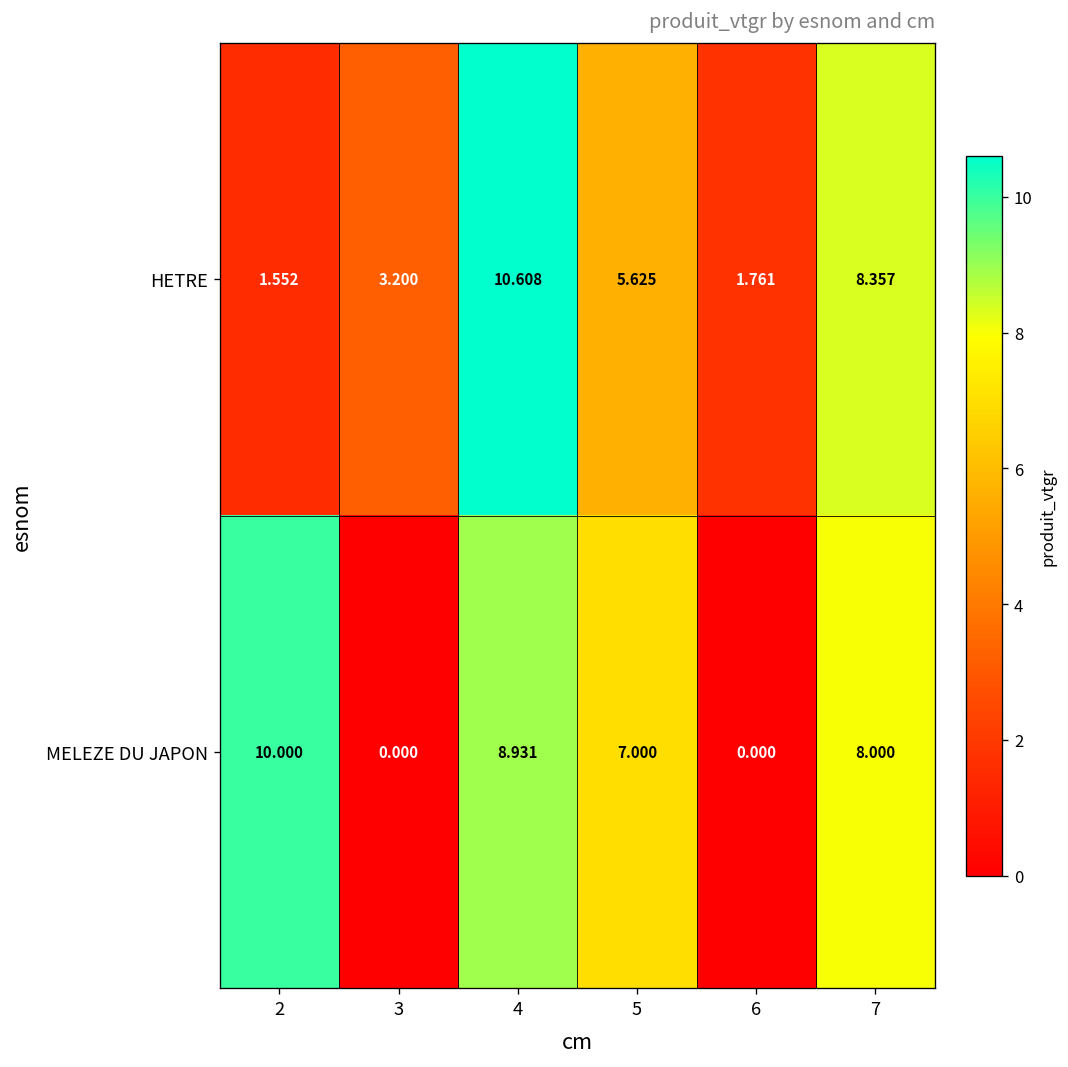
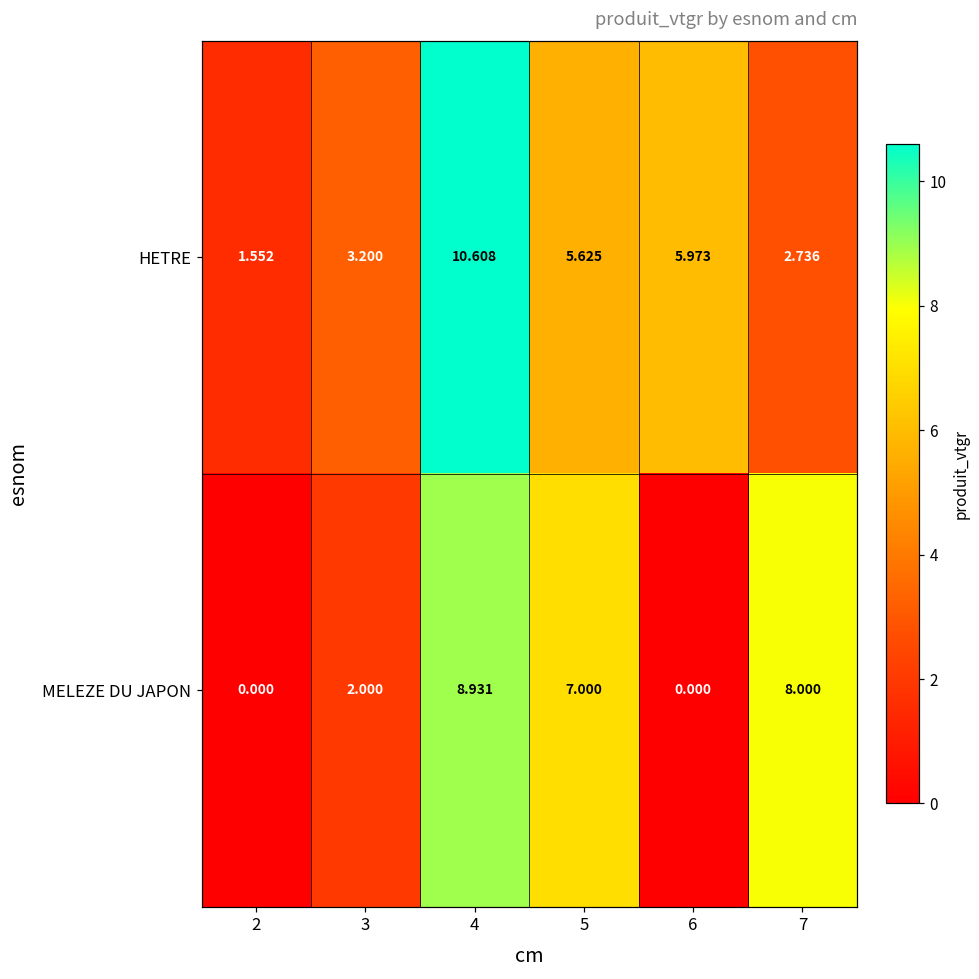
HETRE, 6: 1.761 -> 5.973
HETRE, 7: 8.357 -> 2.736
MELEZE DU JAPON, 2: 10.000 -> 0.000
MELEZE DU JAPON, 3: 0.000 -> 2.000
